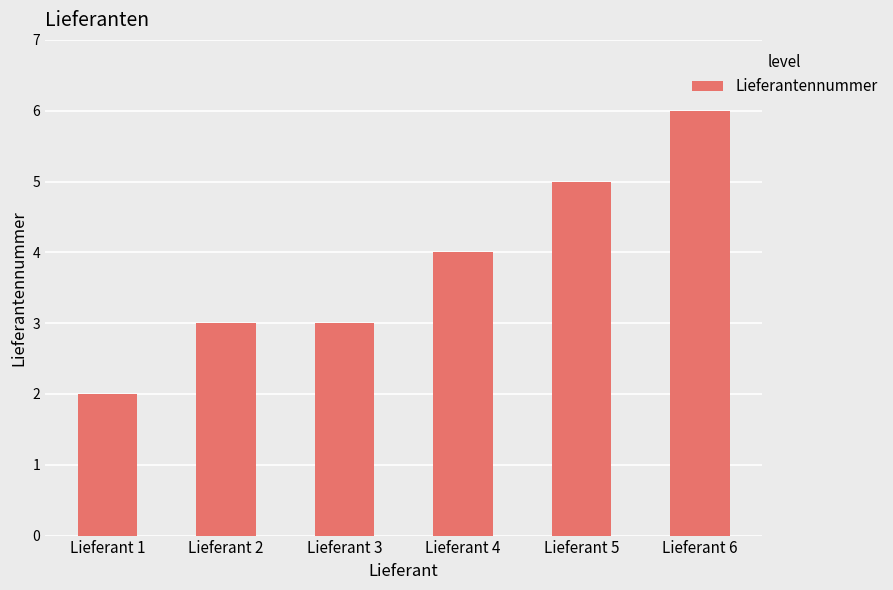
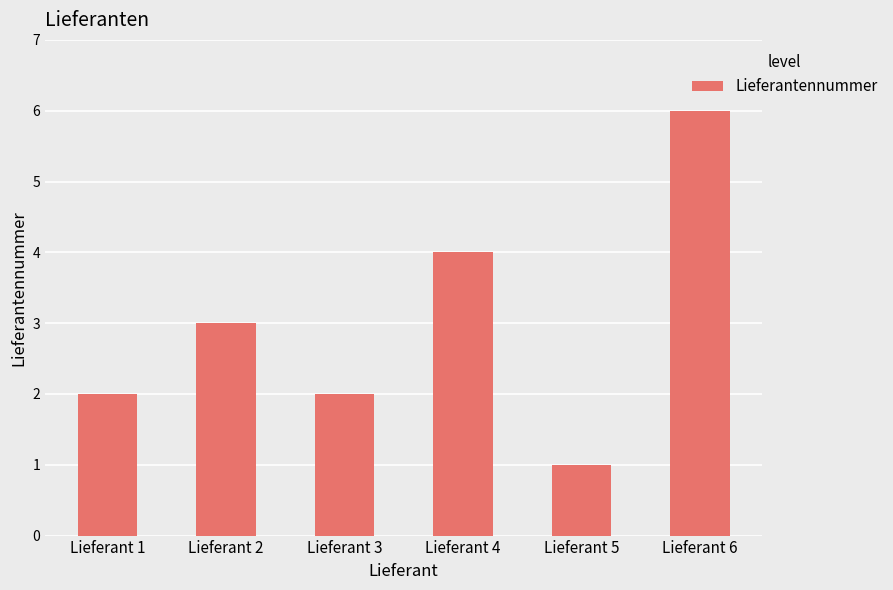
Lieferant 3: 3 -> 2
Lieferant 5: 5 -> 1
